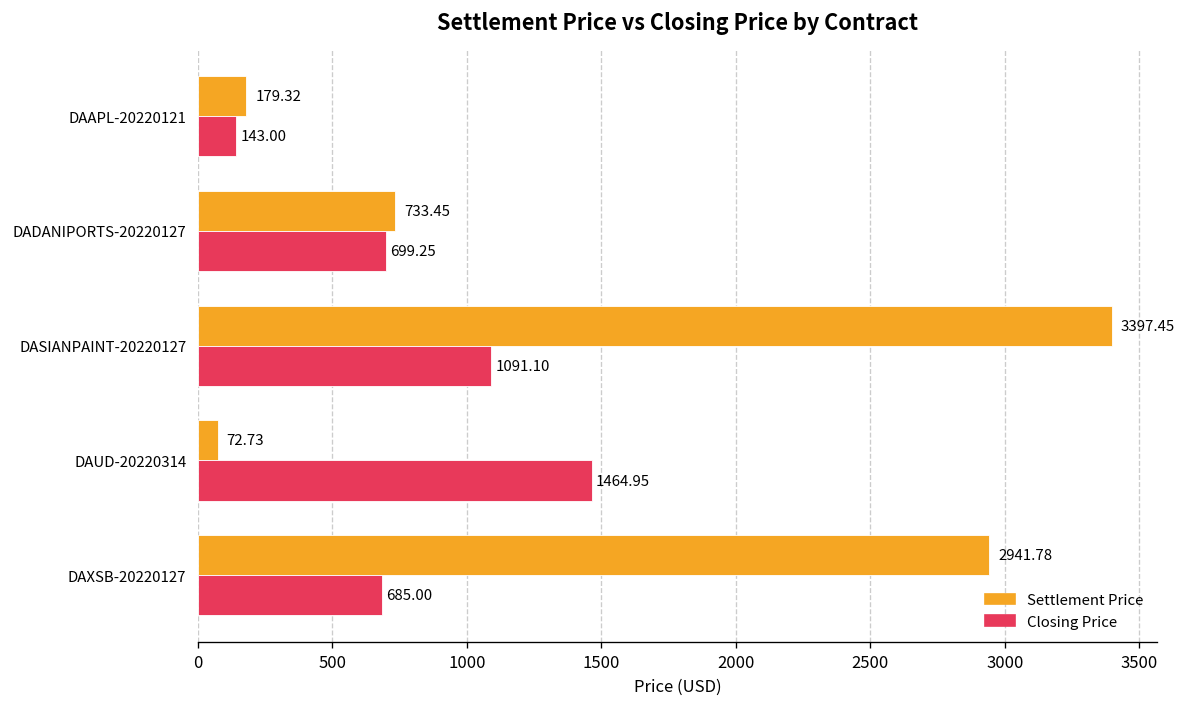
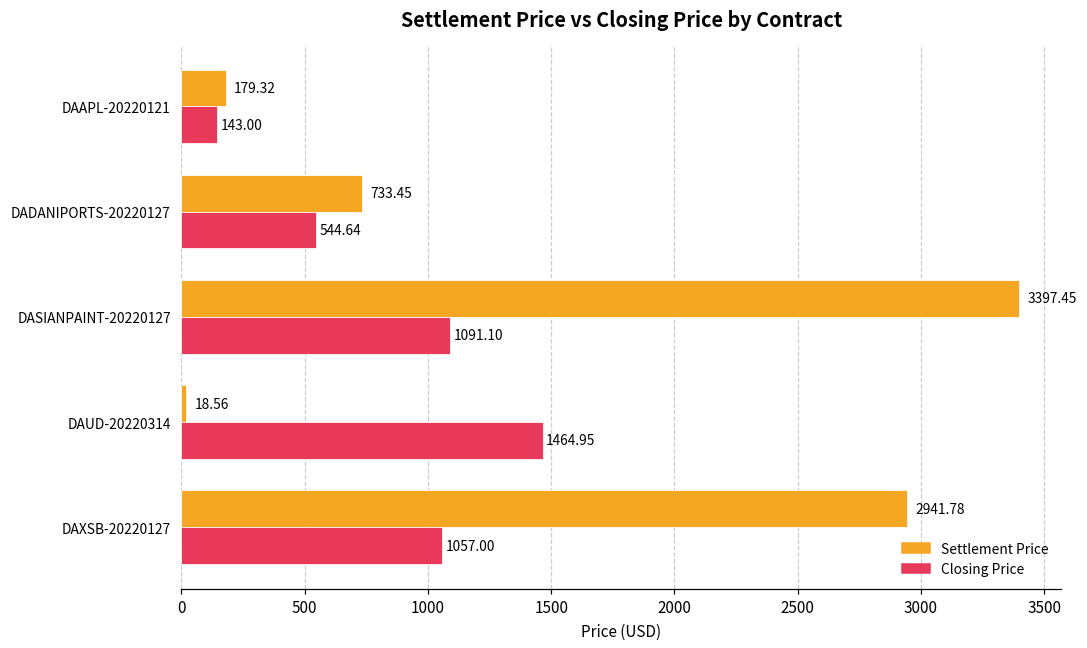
Closing Price, DADANIPORTS-20220127: 699.25 -> 544.64
Settlement Price, DAUD-20220314: 72.73 -> 18.56
Closing Price, DAXSB-20220127: 685.00 -> 1057.00
